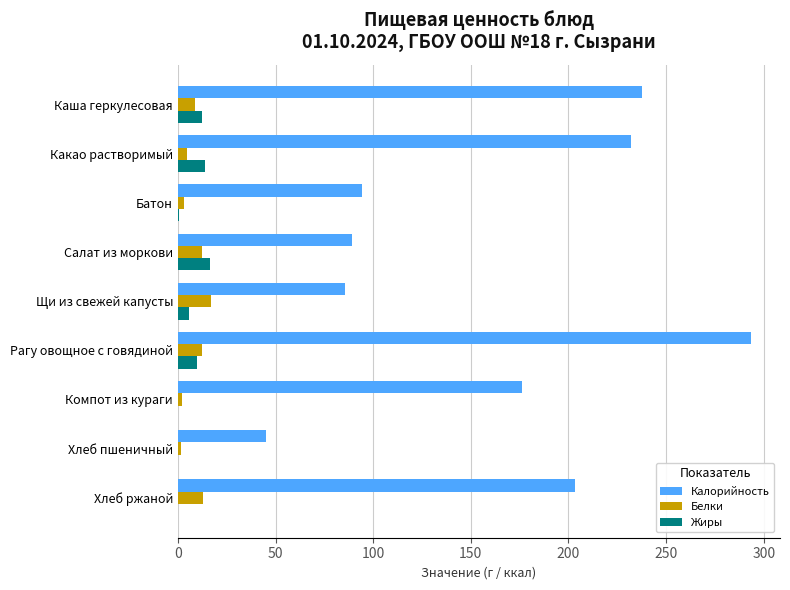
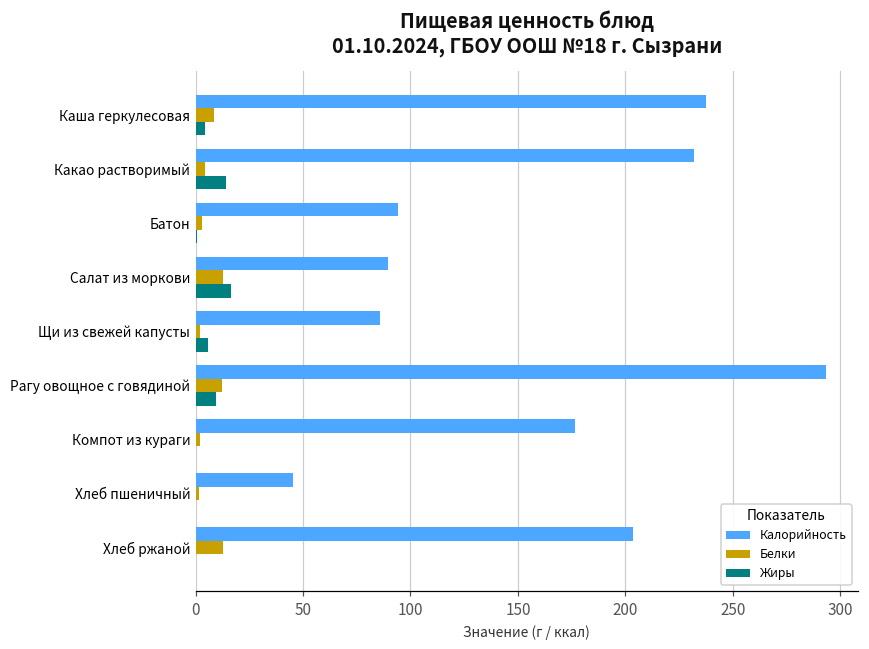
Жиры, Каша геркулесовая: 12 -> 4
Белки, Щи из свежей капусты: 17 -> 2
